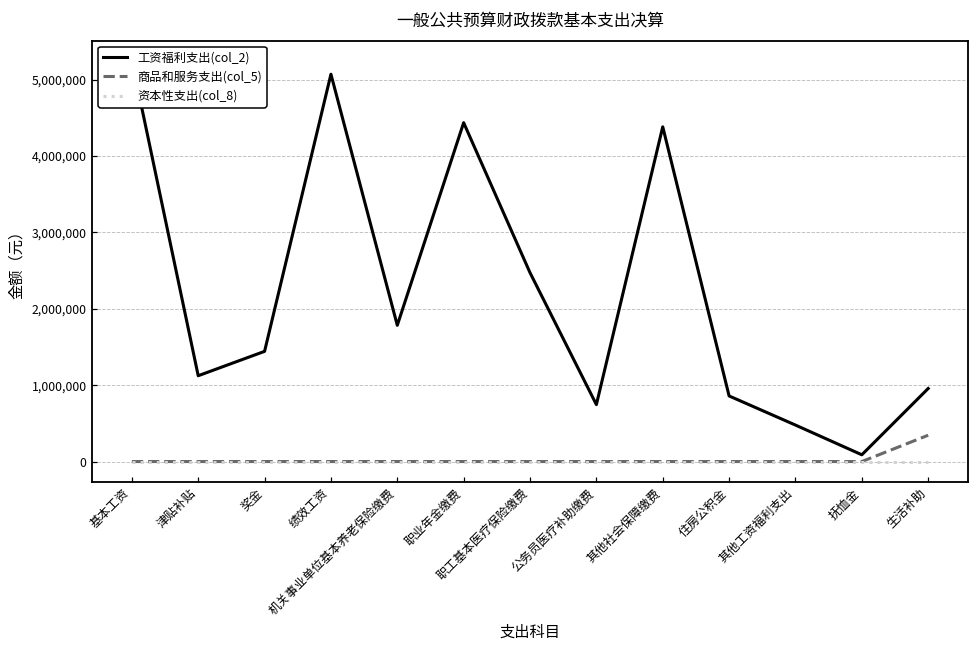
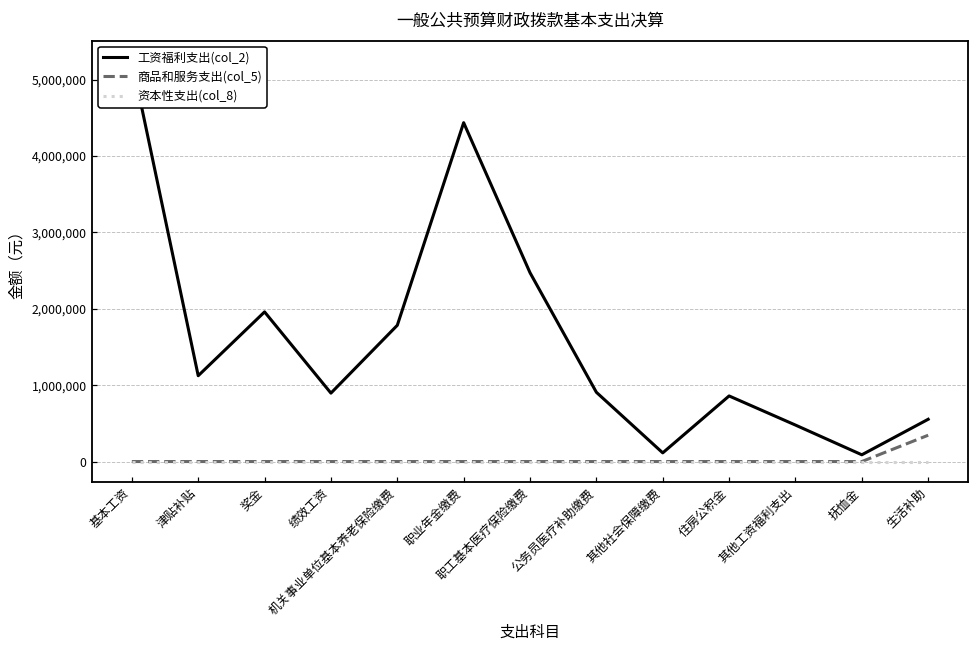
工资福利支出(col_2), 奖金: 1,400,000 -> 2,000,000
工资福利支出(col_2), 绩效工资: 5,100,000 -> 900,000
工资福利支出(col_2), 公务员医疗补助缴费: 700,000 -> 900,000
工资福利支出(col_2), 其他社会保障缴费: 4,400,000 -> 100,000
工资福利支出(col_2), 生活补助: 1,000,000 -> 600,000
